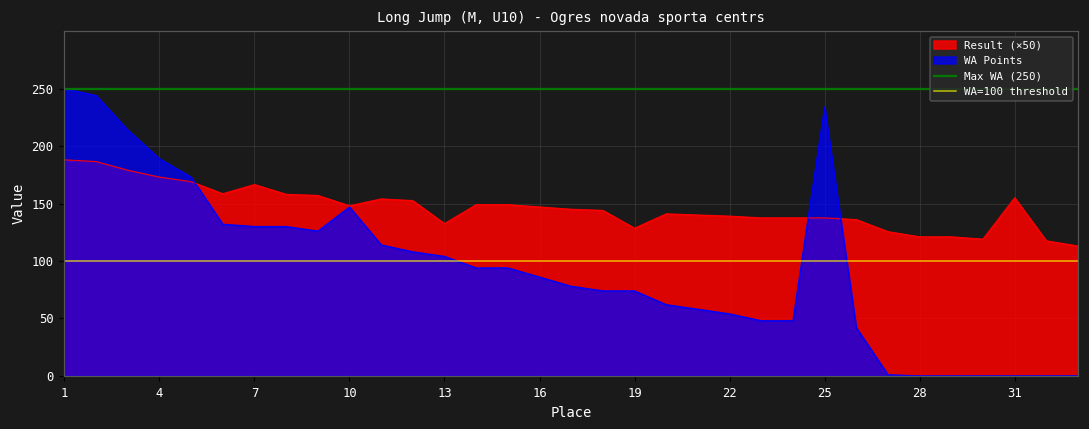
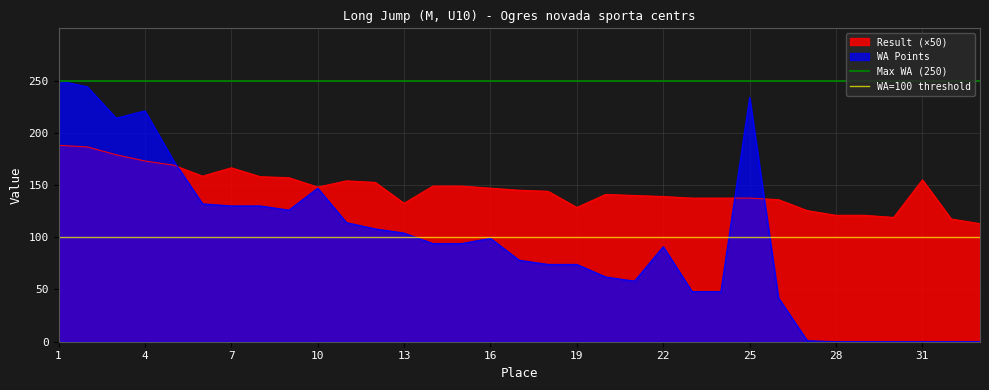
WA Points, 4: 189 -> 221
WA Points, 16: 86 -> 99
WA Points, 22: 54 -> 91
